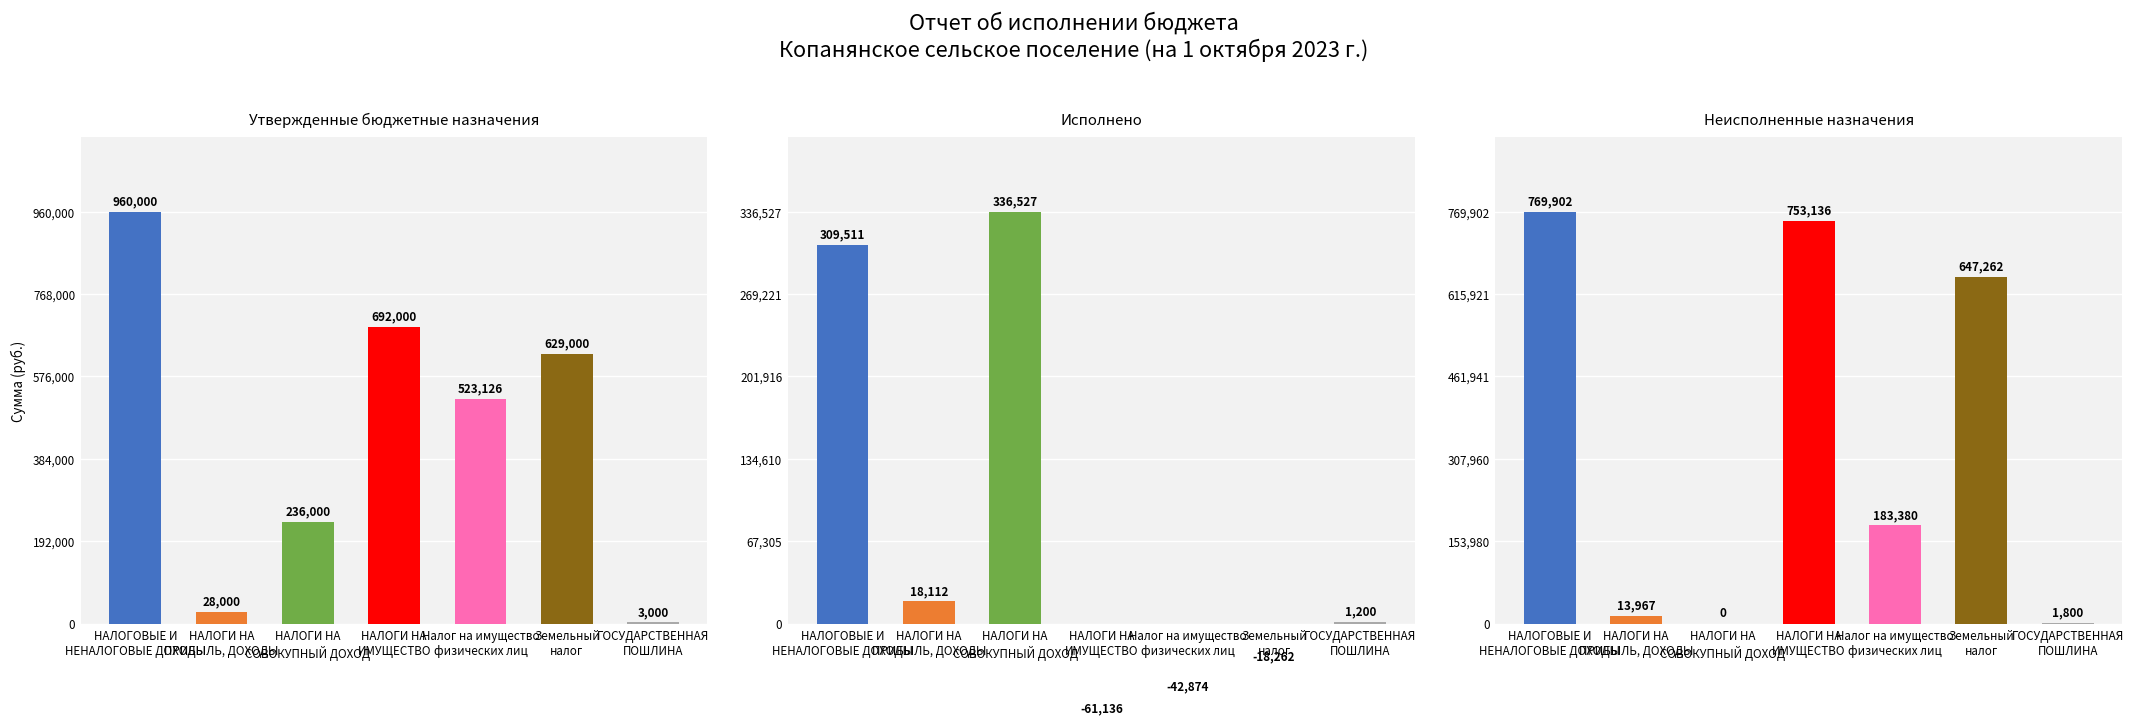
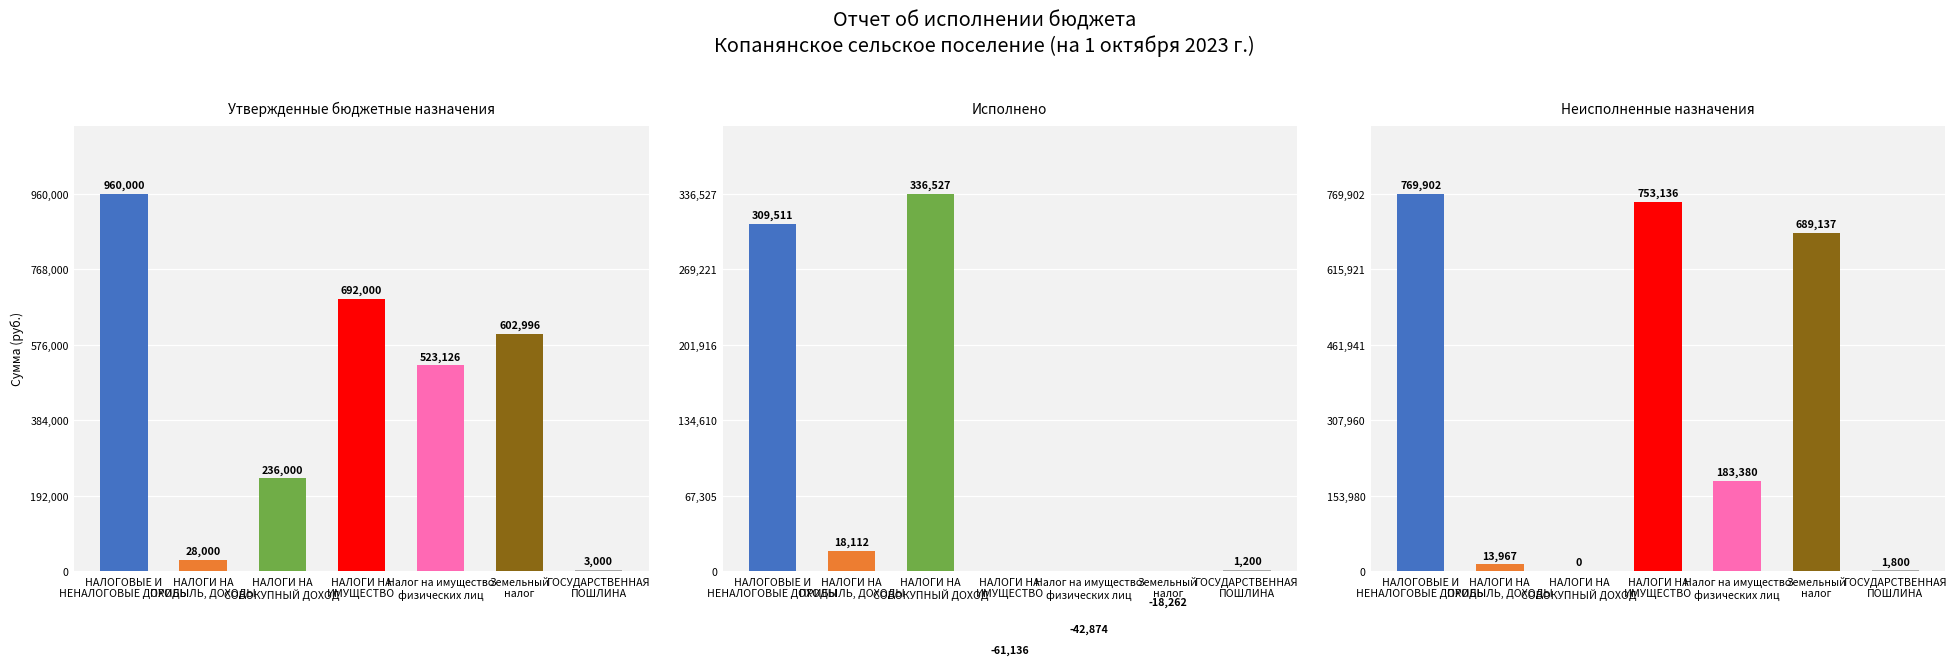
Утвержденные бюджетные назначения, Земельный налог: 629,000 -> 602,996
Неисполненные назначения, Земельный налог: 647,262 -> 689,137
